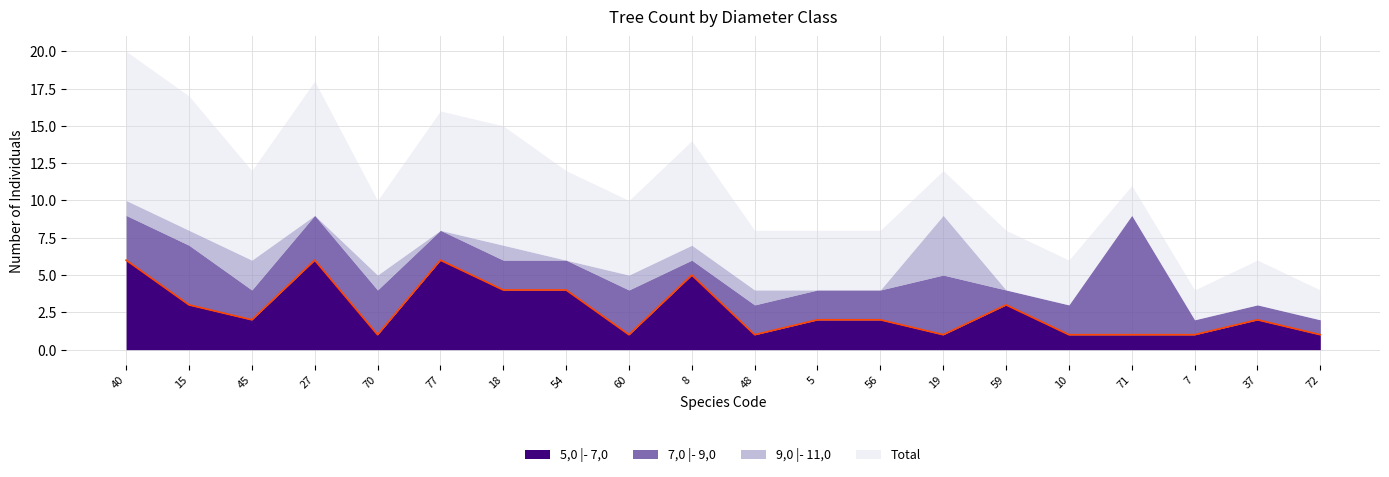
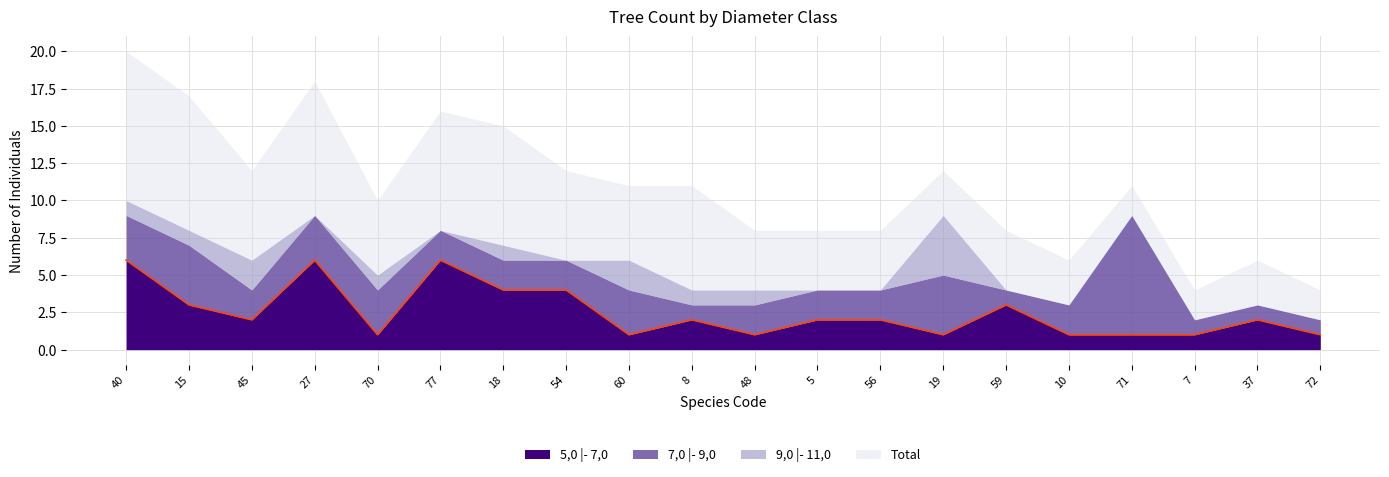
9,0 |- 11,0, 60: 1 -> 2
5,0 |- 7,0, 8: 5 -> 2
